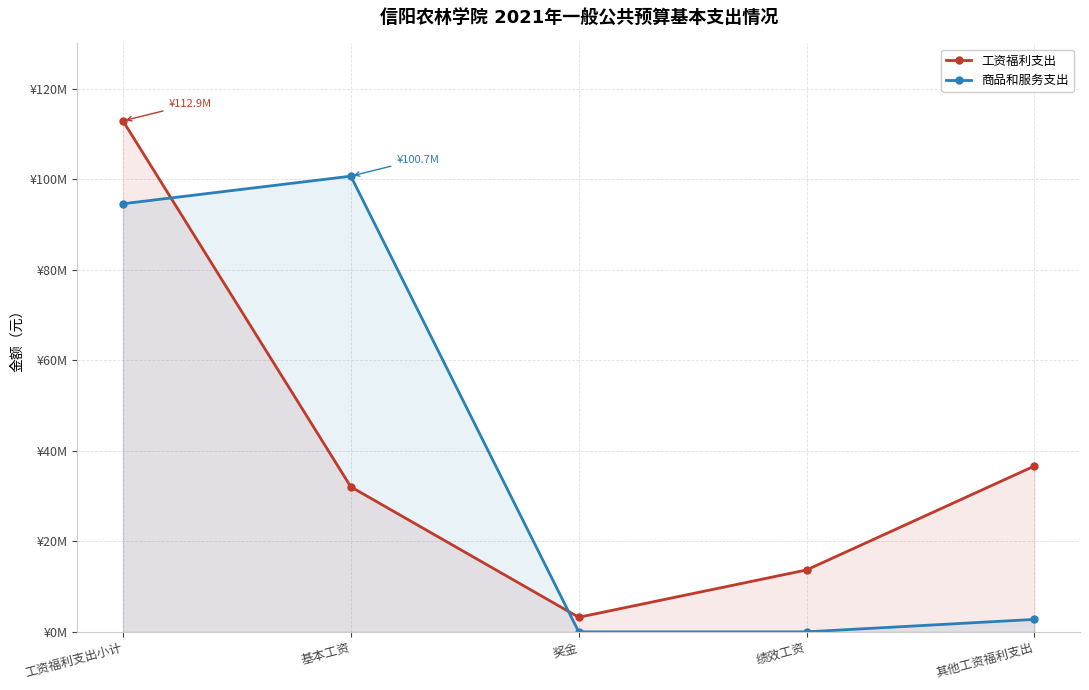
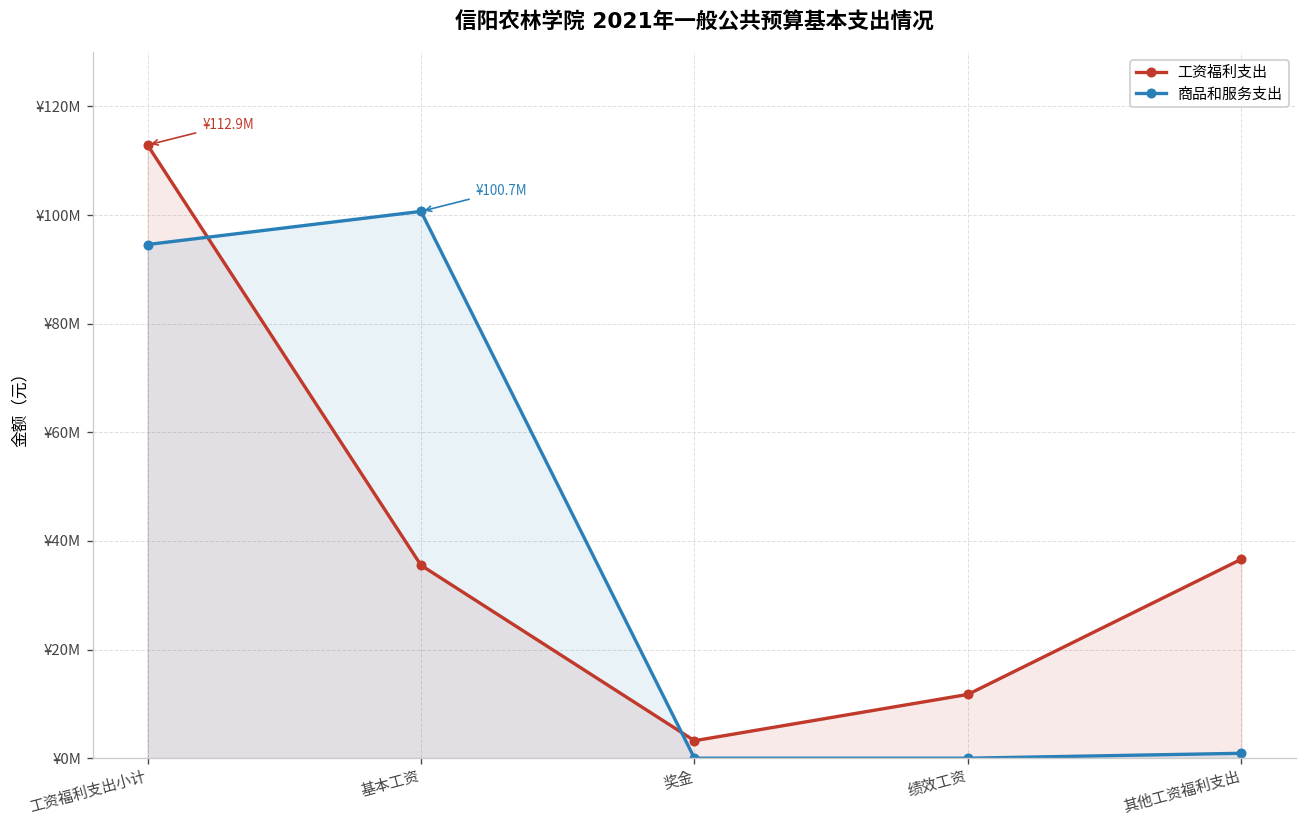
工资福利支出, 基本工资: ¥32000000 -> ¥36000000
工资福利支出, 绩效工资: ¥14000000 -> ¥12000000
商品和服务支出, 其他工资福利支出: ¥3000000 -> ¥1000000
